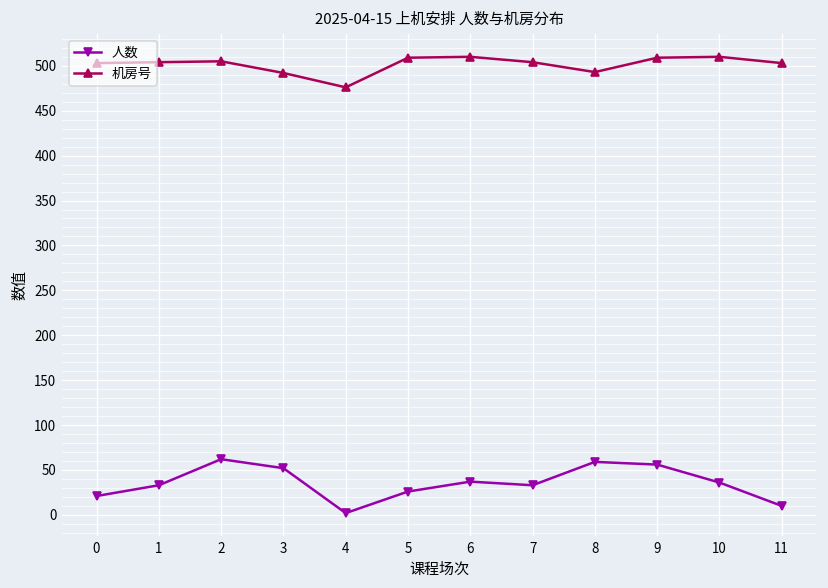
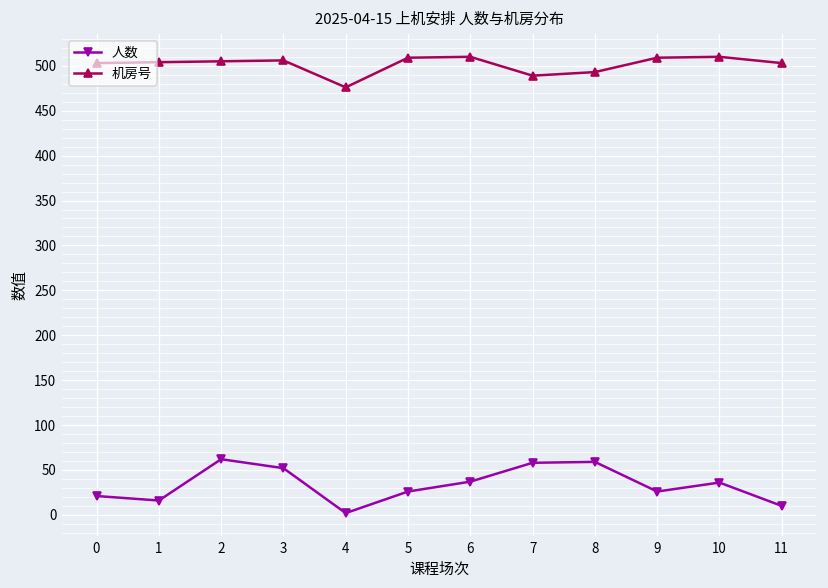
人数, 1: 30 -> 20
机房号, 3: 490 -> 510
人数, 7: 30 -> 60
机房号, 7: 500 -> 490
人数, 9: 60 -> 30
